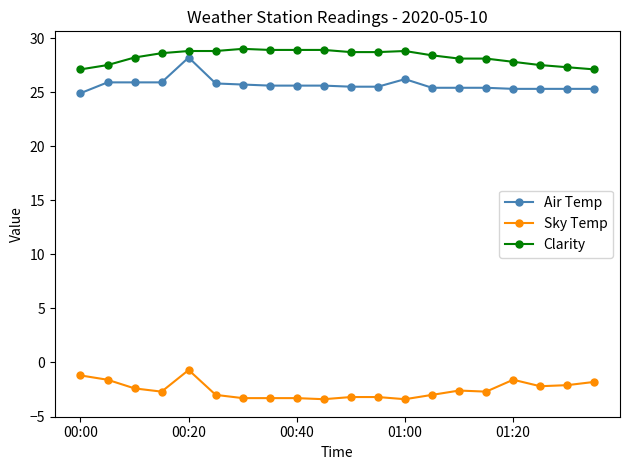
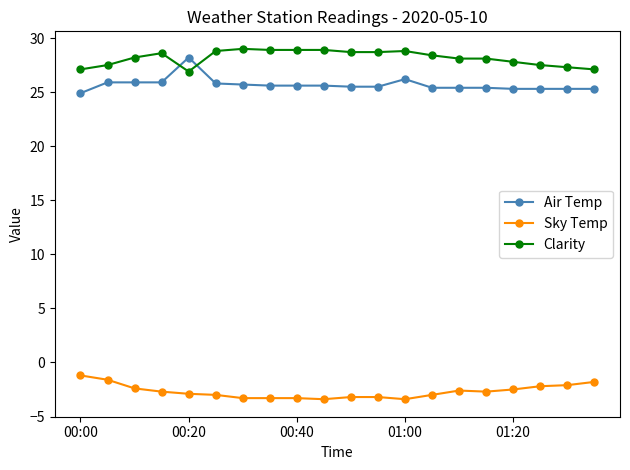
Sky Temp, 00:20: -0.7 -> -2.9
Clarity, 00:20: 28.8 -> 26.9
Sky Temp, 01:20: -1.6 -> -2.5
